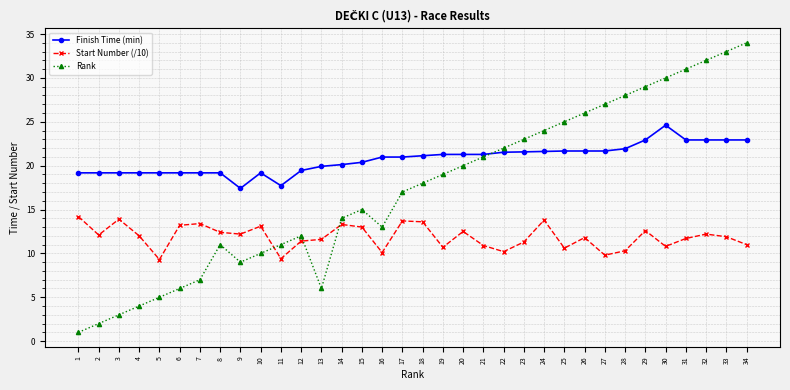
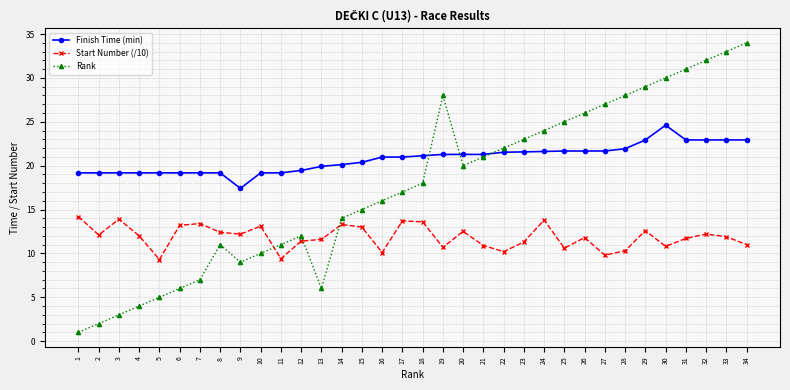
Finish Time (min), 11: 18 -> 19
Rank, 16: 13 -> 16
Rank, 19: 19 -> 28
